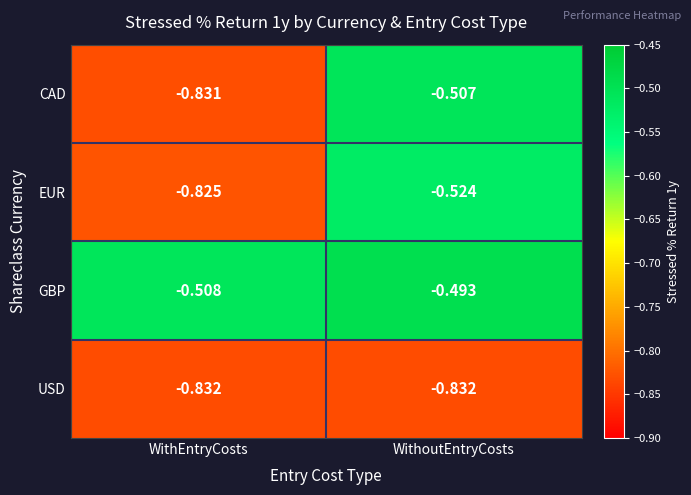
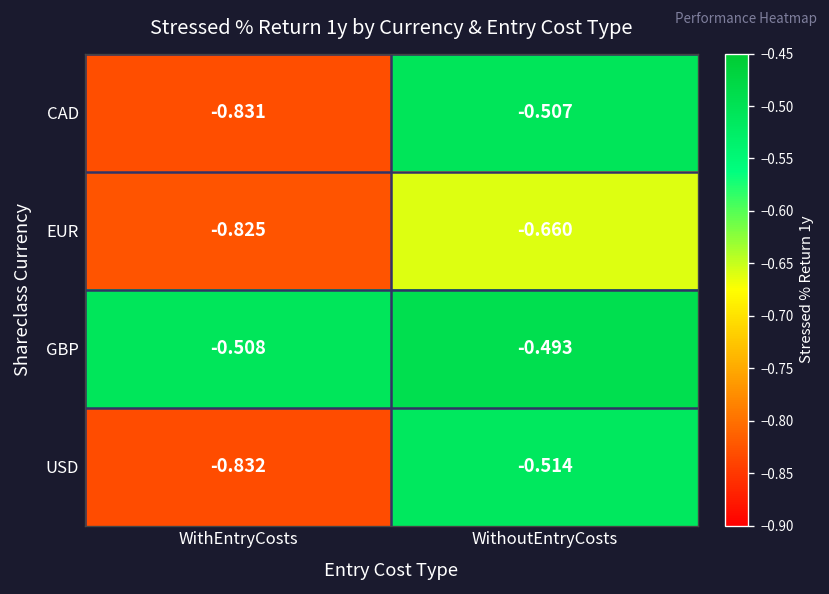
EUR, WithoutEntryCosts: -0.524 -> -0.660
USD, WithoutEntryCosts: -0.832 -> -0.514
